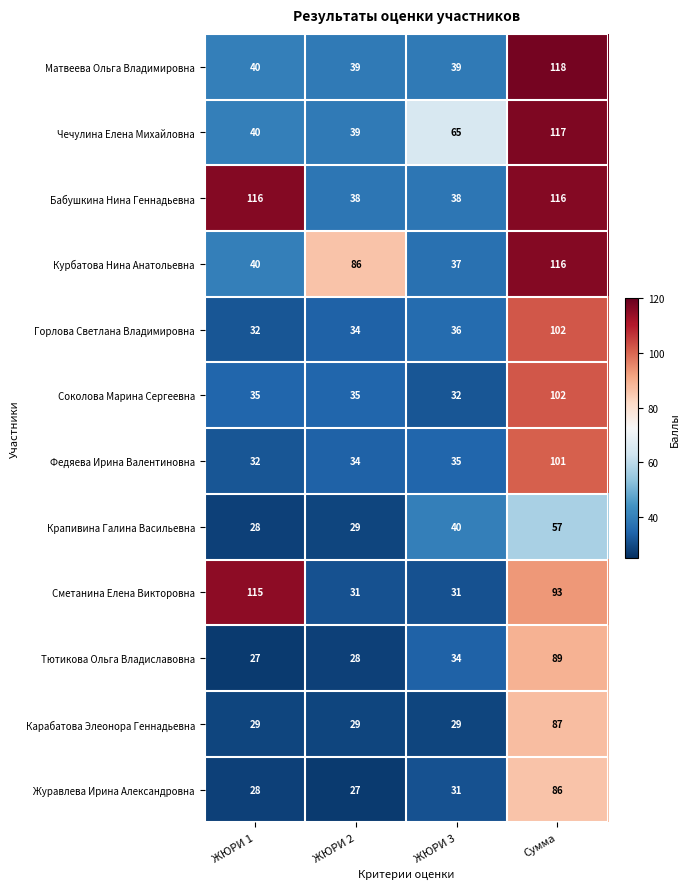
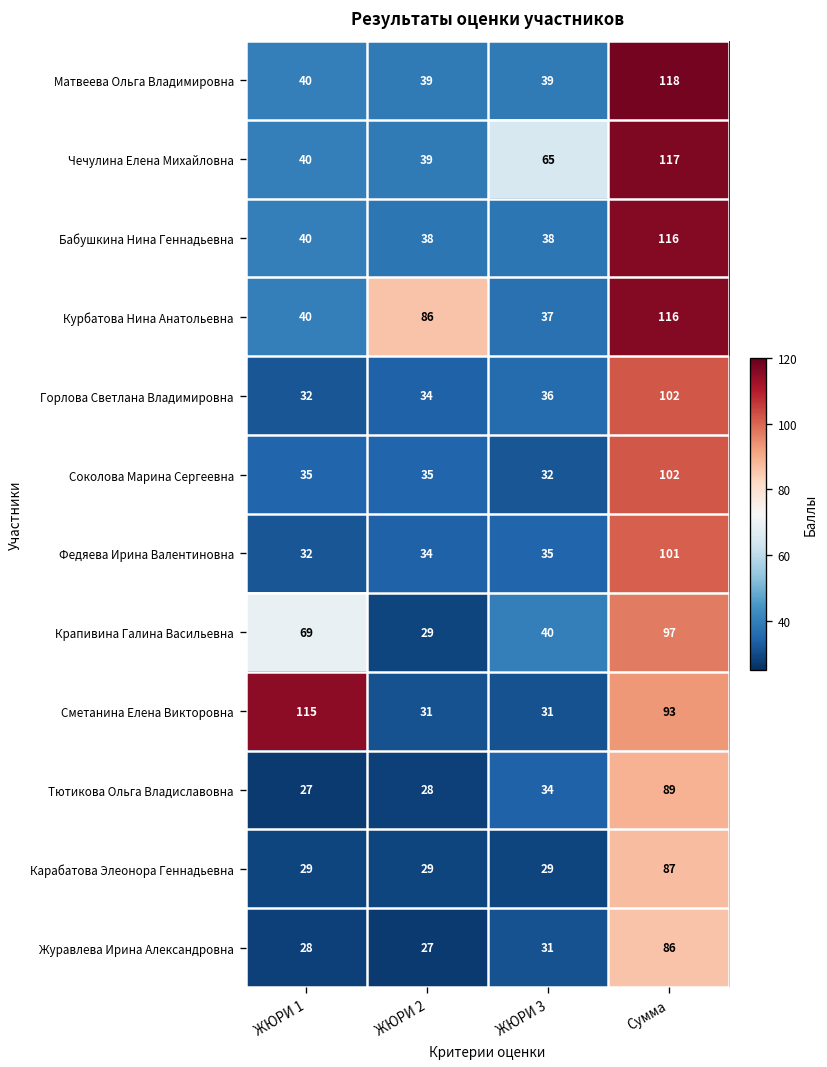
Бабушкина Нина Геннадьевна, ЖЮРИ 1: 116 -> 40
Крапивина Галина Васильевна, ЖЮРИ 1: 28 -> 69
Крапивина Галина Васильевна, Сумма: 57 -> 97
